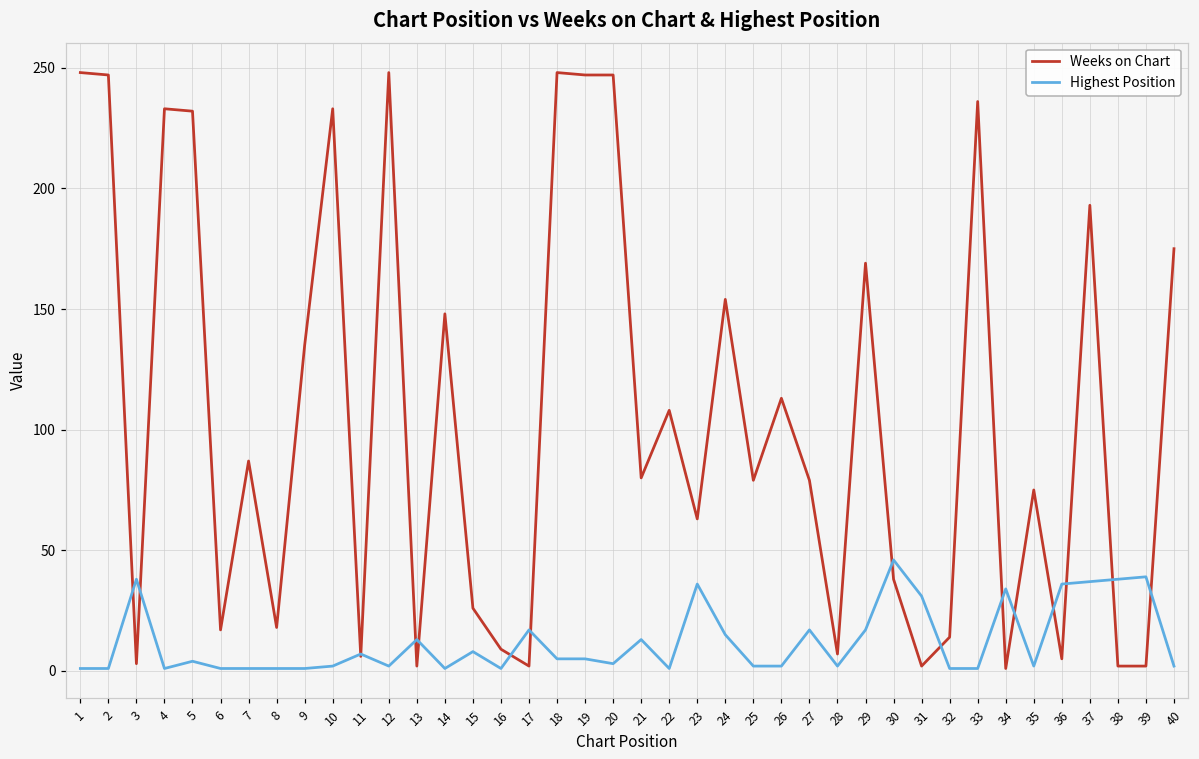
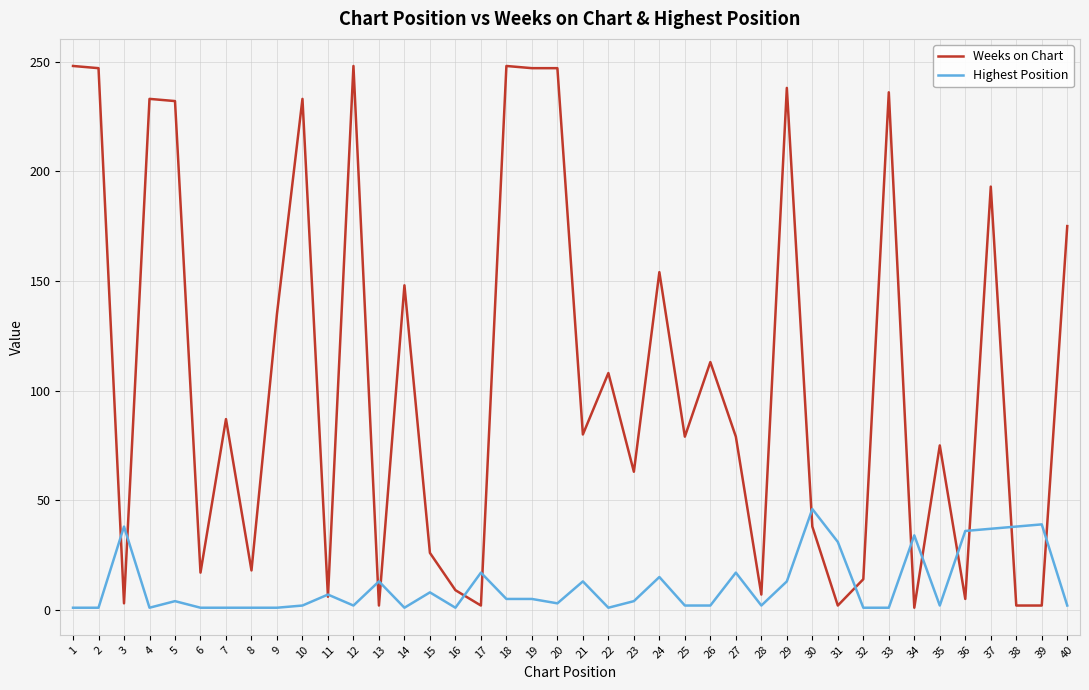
Highest Position, 23: 36 -> 4
Weeks on Chart, 29: 169 -> 238
Highest Position, 29: 17 -> 13
